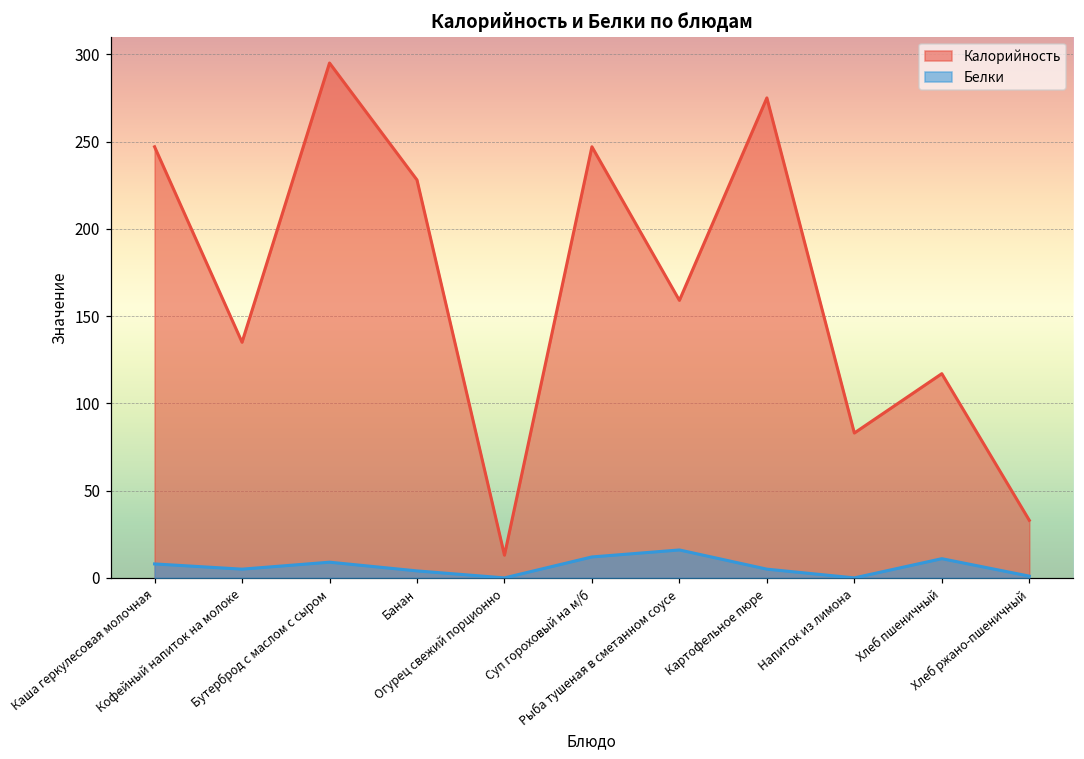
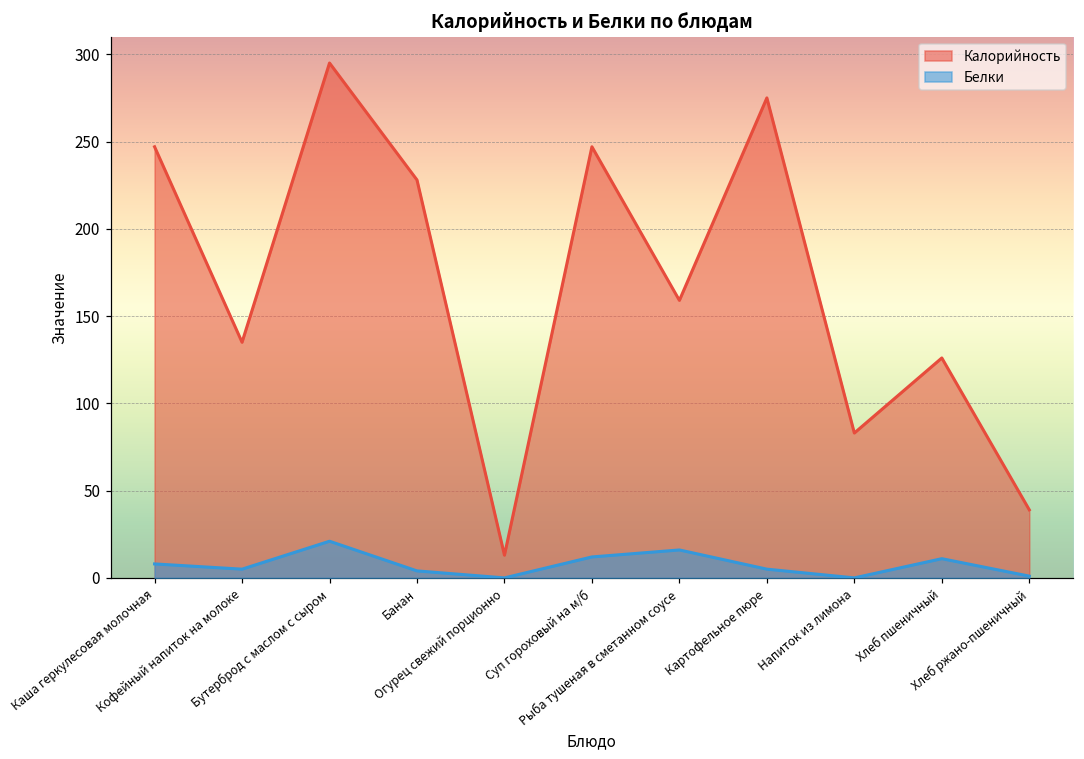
Белки, Бутерброд с маслом с сыром: 9 -> 21
Калорийность, Хлеб пшеничный: 117 -> 126
Калорийность, Хлеб ржано-пшеничный: 33 -> 39
